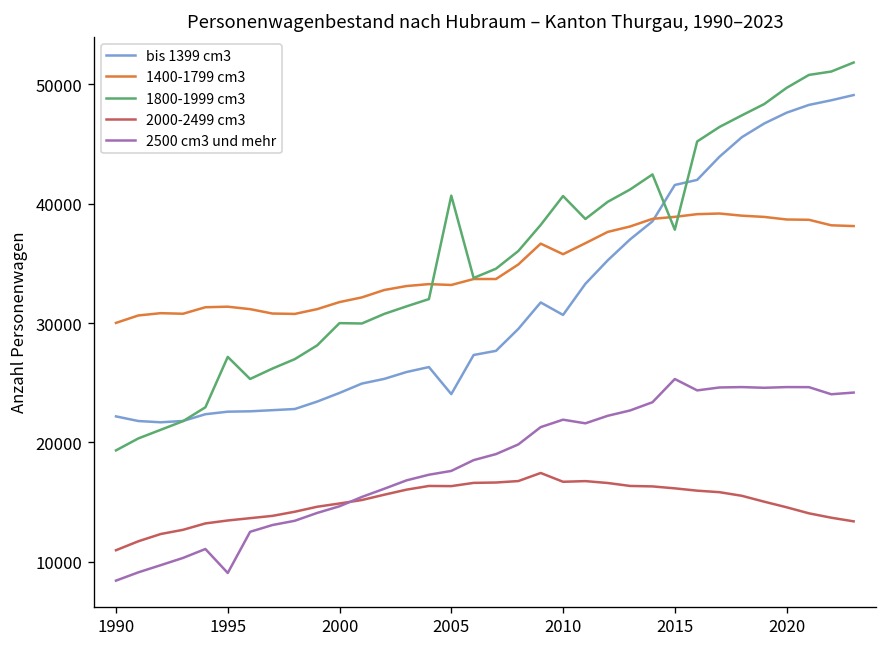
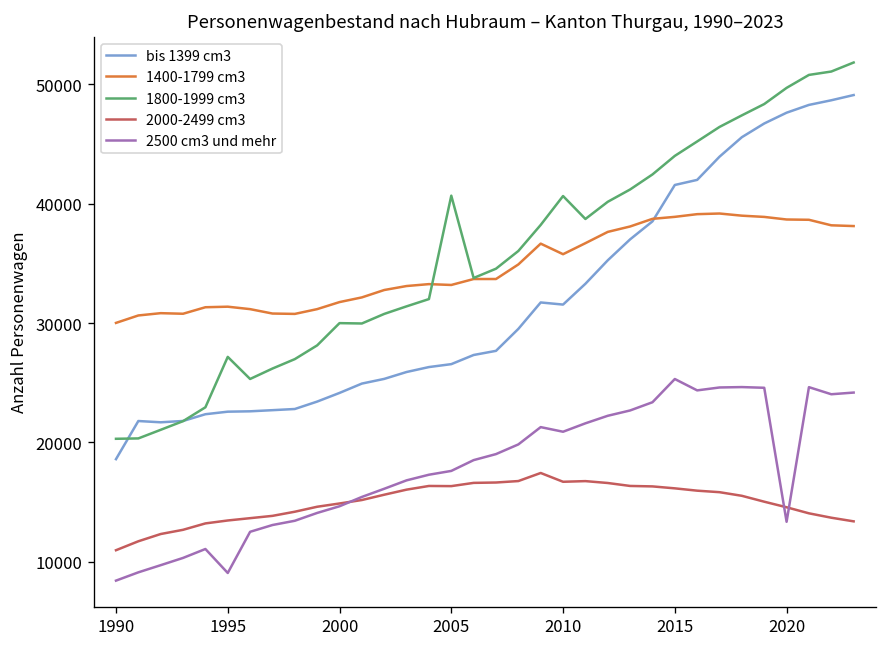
bis 1399 cm3, 1990: 22000 -> 19000
1800-1999 cm3, 1990: 19000 -> 20000
bis 1399 cm3, 2005: 24000 -> 27000
bis 1399 cm3, 2010: 31000 -> 32000
2500 cm3 und mehr, 2010: 22000 -> 21000
1800-1999 cm3, 2015: 38000 -> 44000
2500 cm3 und mehr, 2020: 25000 -> 13000
